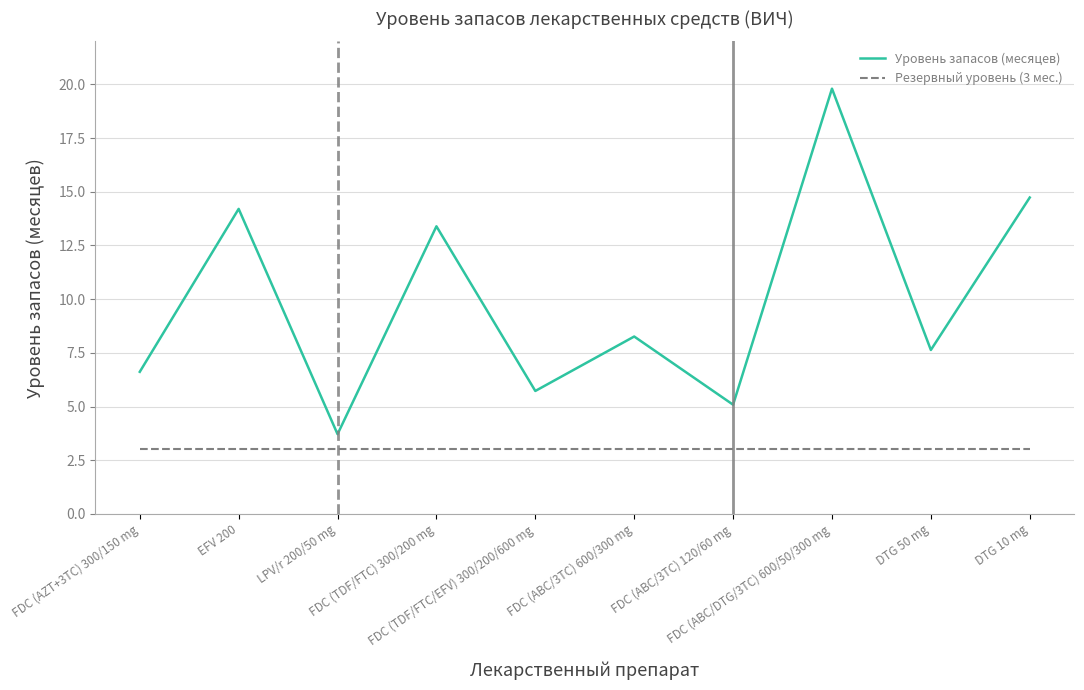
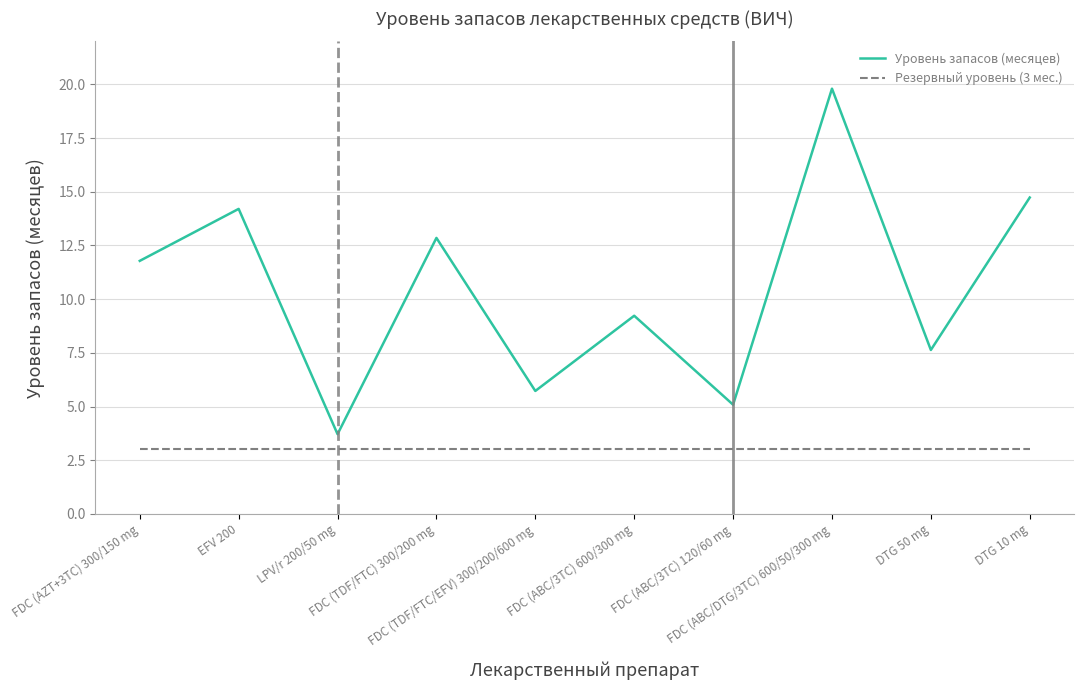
Уровень запасов (месяцев), FDC (AZT+3TC) 300/150 mg: 6.6 -> 11.8
Уровень запасов (месяцев), FDC (TDF/FTC) 300/200 mg: 13.4 -> 12.8
Уровень запасов (месяцев), FDC (ABC/3TC) 600/300 mg: 8.3 -> 9.2
